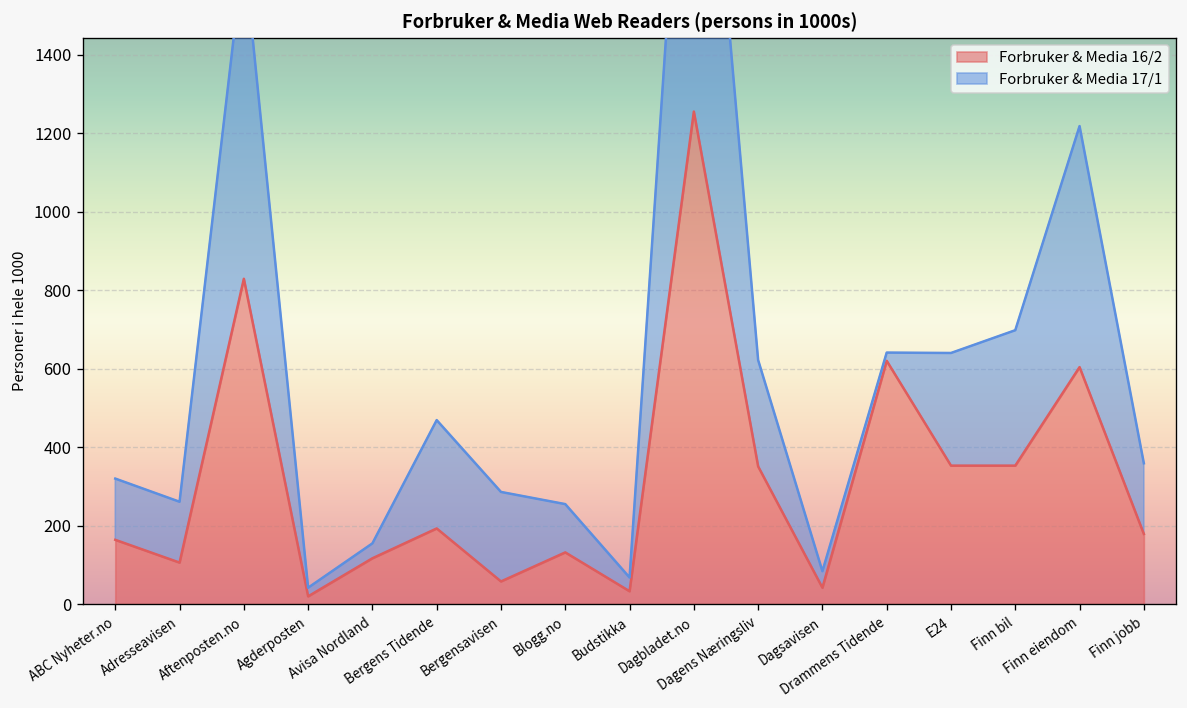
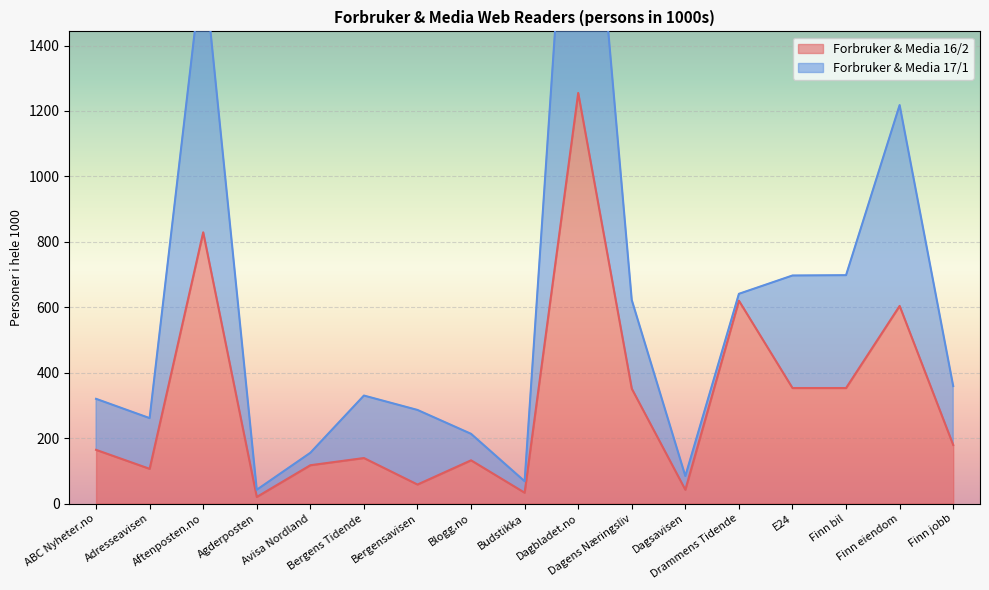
Forbruker & Media 16/2, Bergens Tidende: 190 -> 140
Forbruker & Media 17/1, Bergens Tidende: 280 -> 190
Forbruker & Media 17/1, Blogg.no: 120 -> 80
Forbruker & Media 17/1, E24: 290 -> 340
